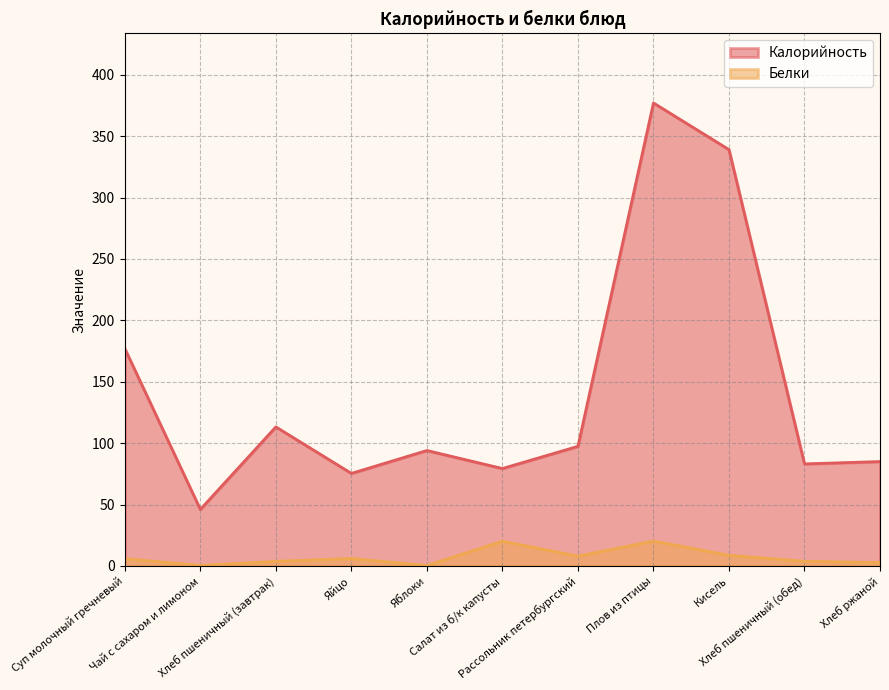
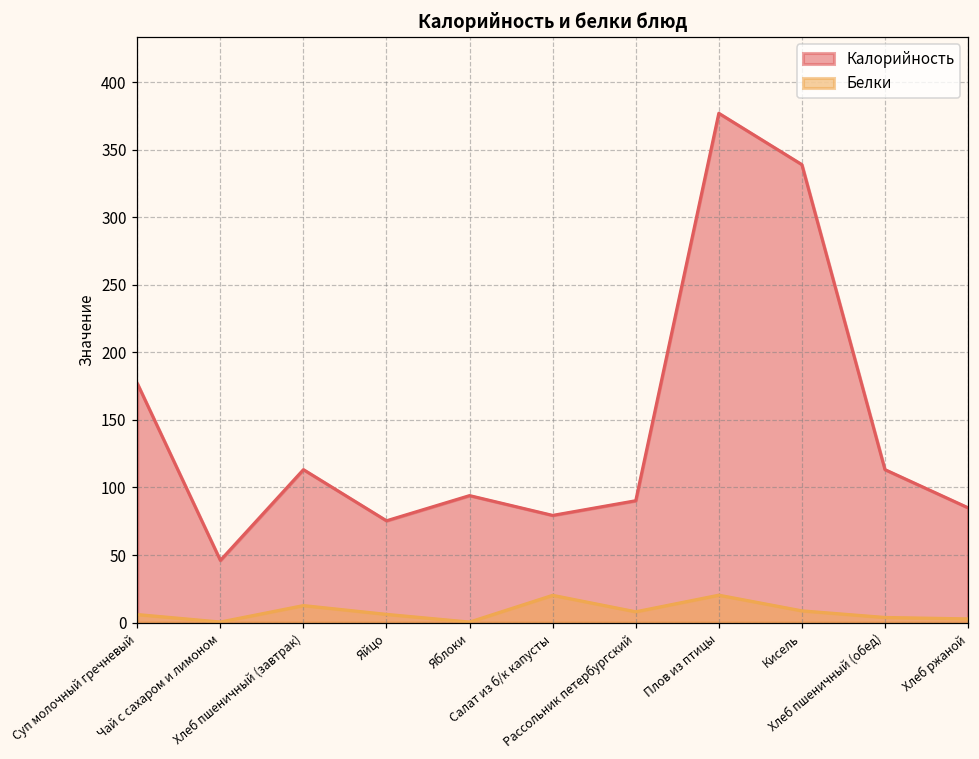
Белки, Хлеб пшеничный (завтрак): 4 -> 13
Калорийность, Рассольник петербургский: 97 -> 90
Калорийность, Хлеб пшеничный (обед): 83 -> 113
